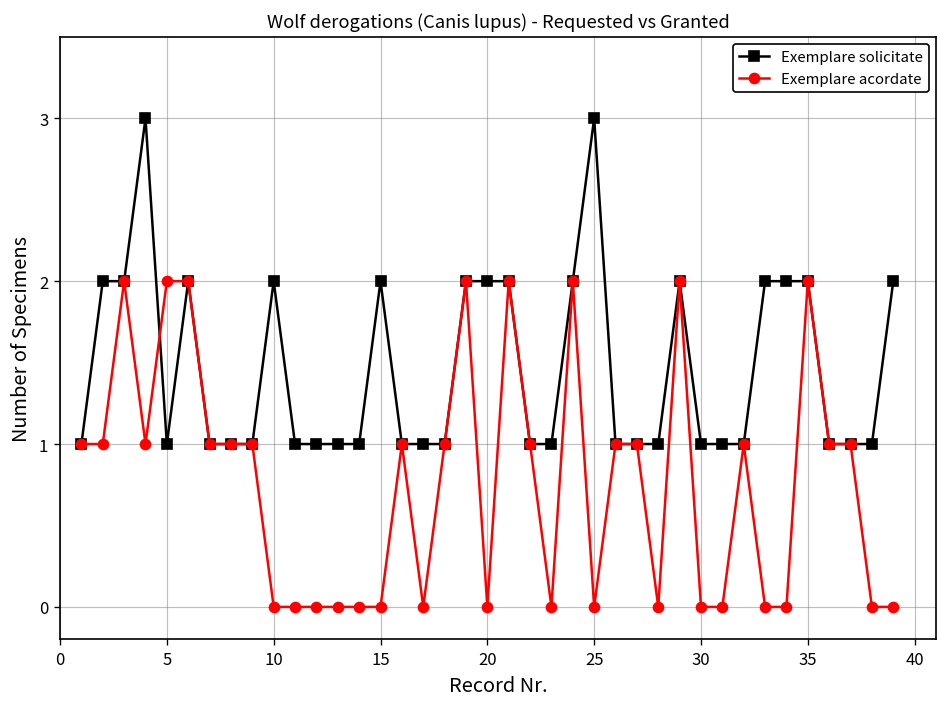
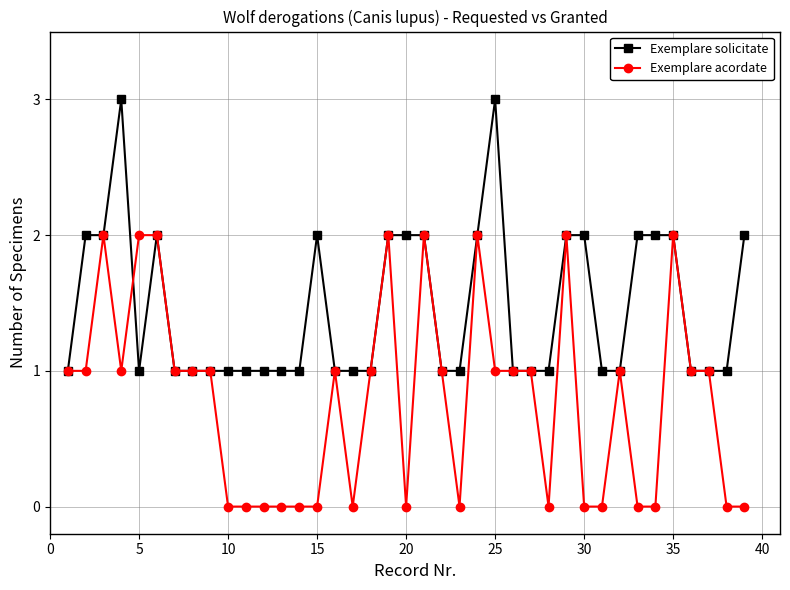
Exemplare solicitate, 10: 2 -> 1
Exemplare acordate, 25: 0 -> 1
Exemplare solicitate, 30: 1 -> 2
